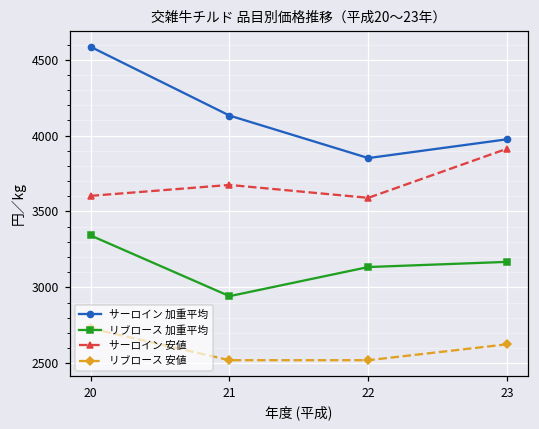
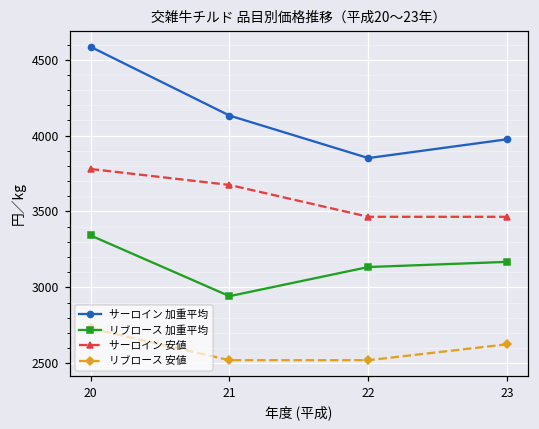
サーロイン 安値, 20: 3600 -> 3780
サーロイン 安値, 22: 3590 -> 3470
サーロイン 安値, 23: 3910 -> 3470
